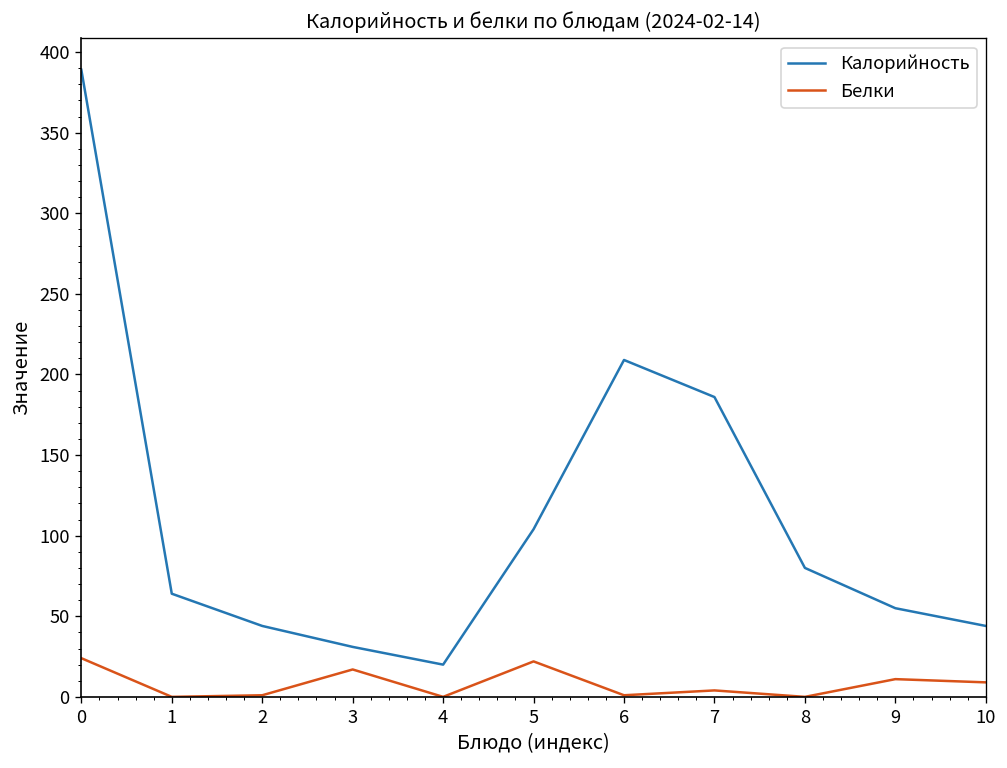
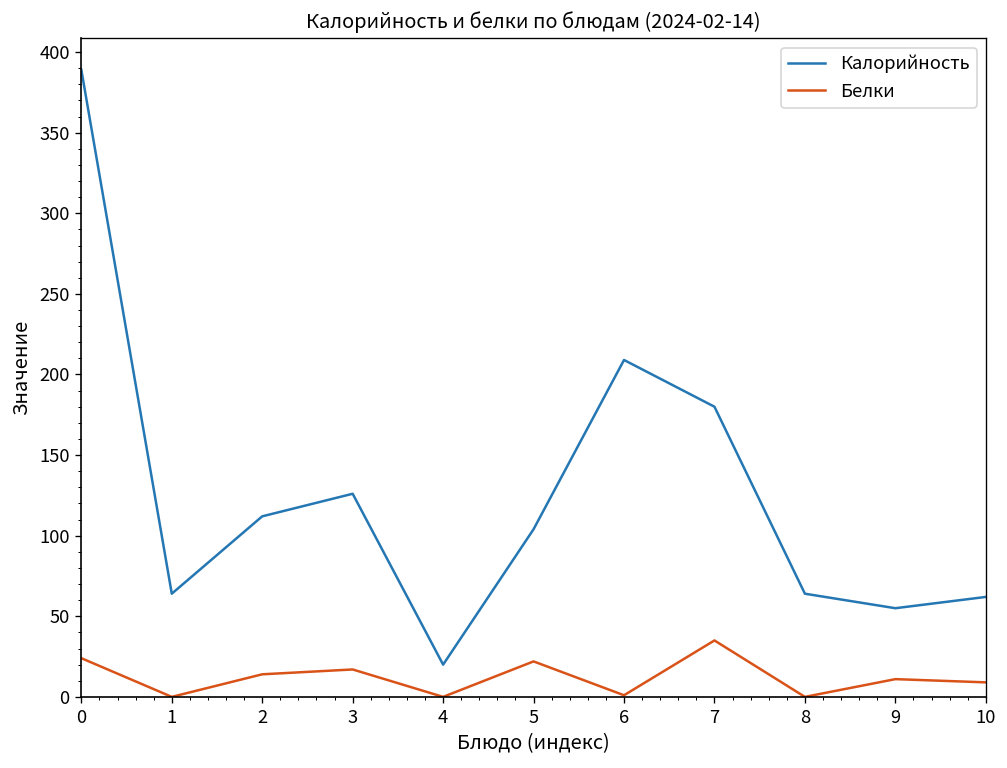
Калорийность, 2: 44 -> 112
Белки, 2: 1 -> 14
Калорийность, 3: 31 -> 126
Калорийность, 7: 186 -> 180
Белки, 7: 4 -> 35
Калорийность, 8: 80 -> 64
Калорийность, 10: 44 -> 62
